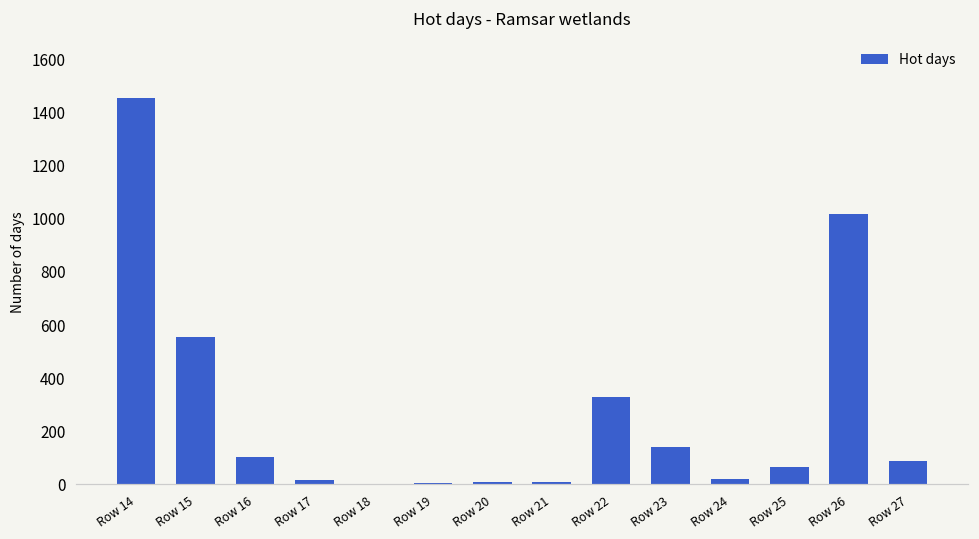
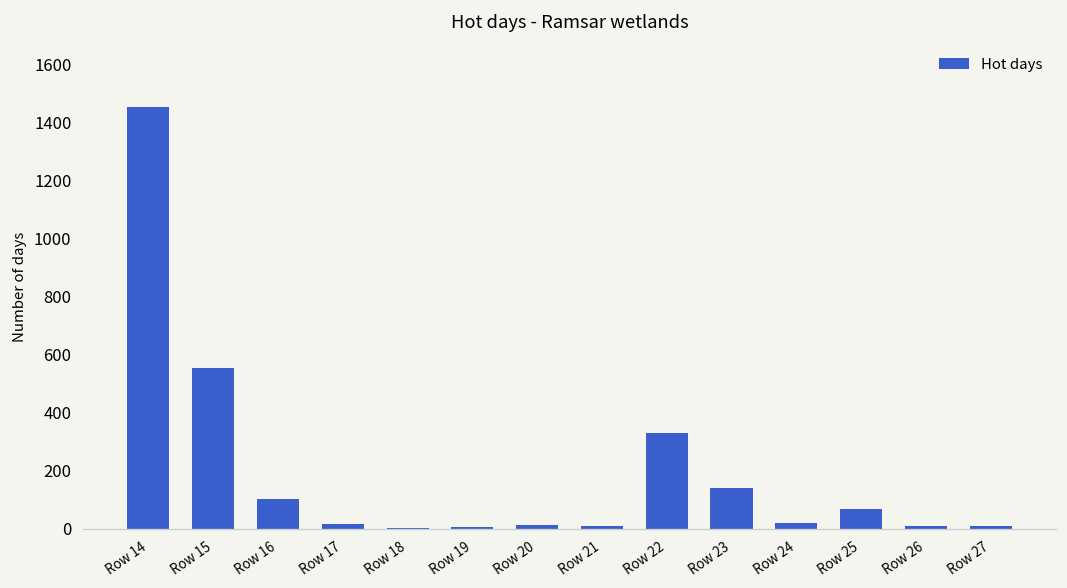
Row 26: 1020 -> 10
Row 27: 90 -> 10
